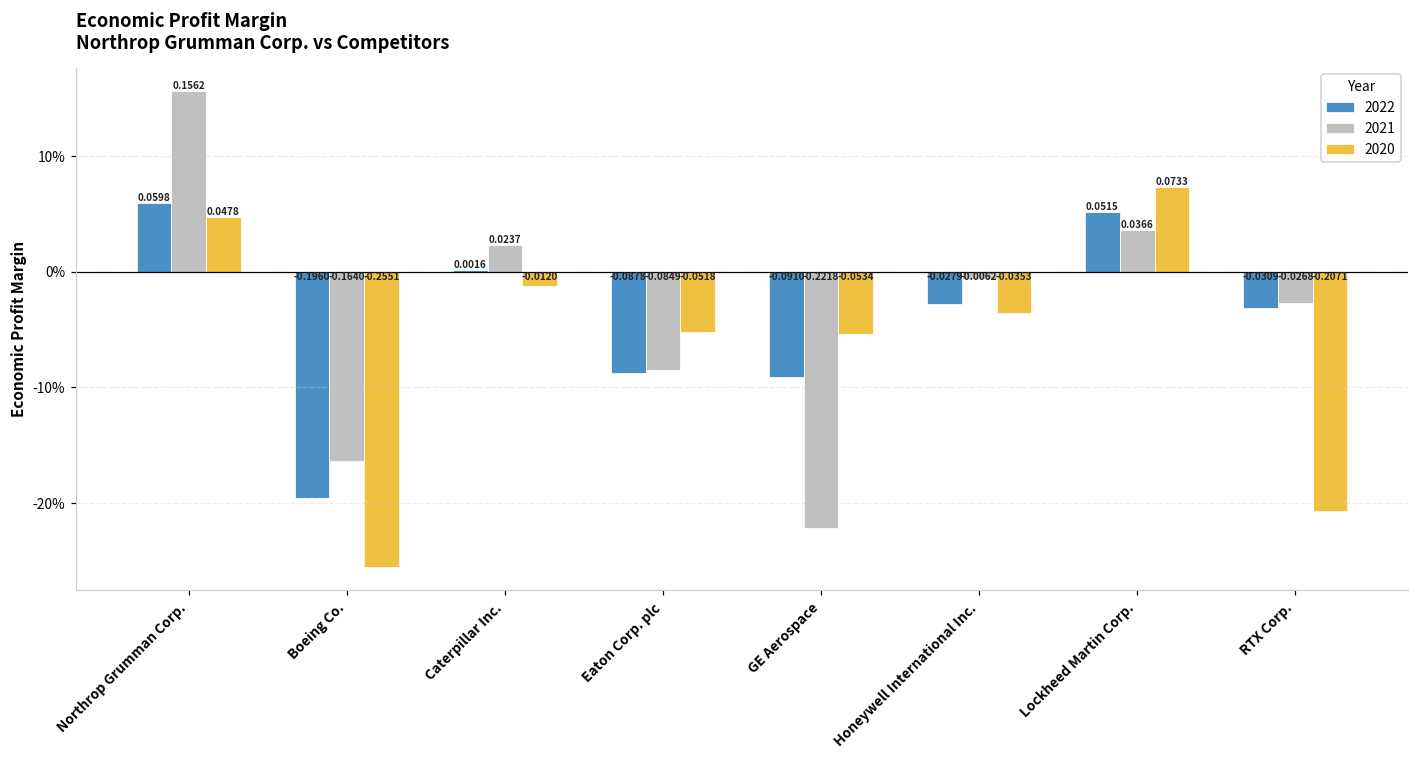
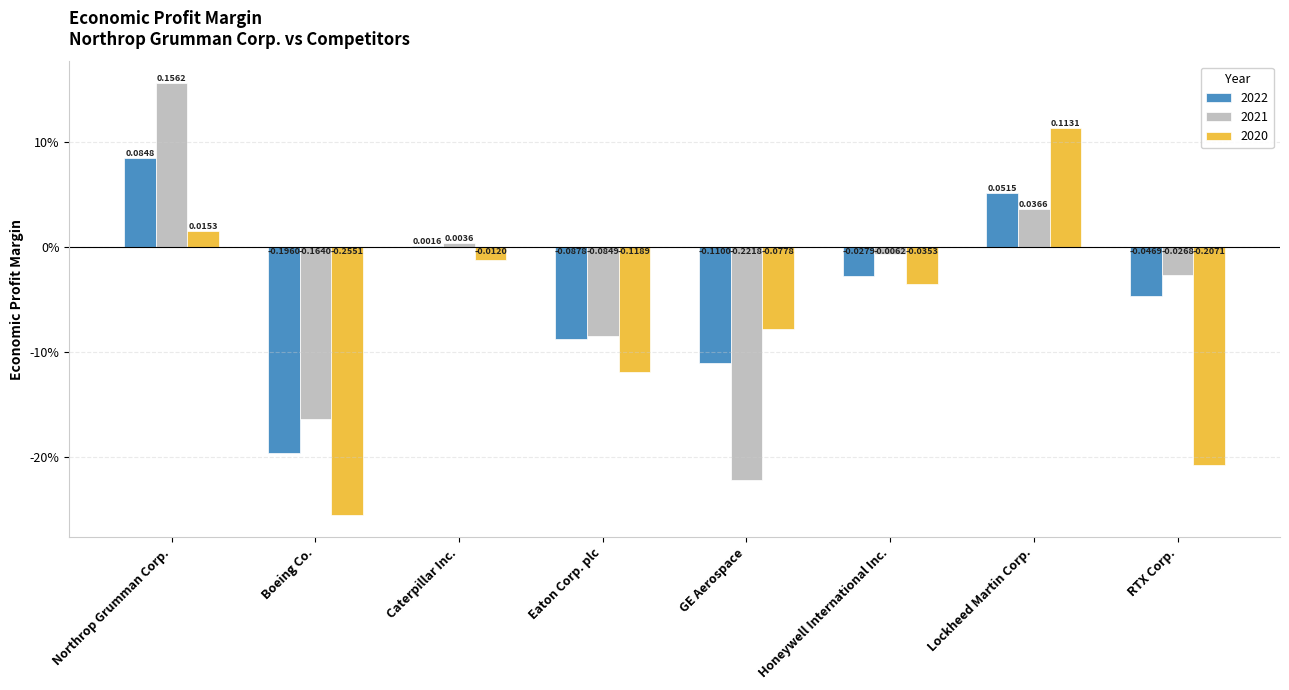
2022, Northrop Grumman Corp.: 0.0598 -> 0.0848
2020, Northrop Grumman Corp.: 0.0478 -> 0.0153
2021, Caterpillar Inc.: 0.0237 -> 0.0036
2020, Eaton Corp. plc: -0.0518 -> -0.1189
2022, GE Aerospace: -0.0910 -> -0.1100
2020, GE Aerospace: -0.0534 -> -0.0778
2020, Lockheed Martin Corp.: 0.0733 -> 0.1131
2022, RTX Corp.: -0.0309 -> -0.0469
